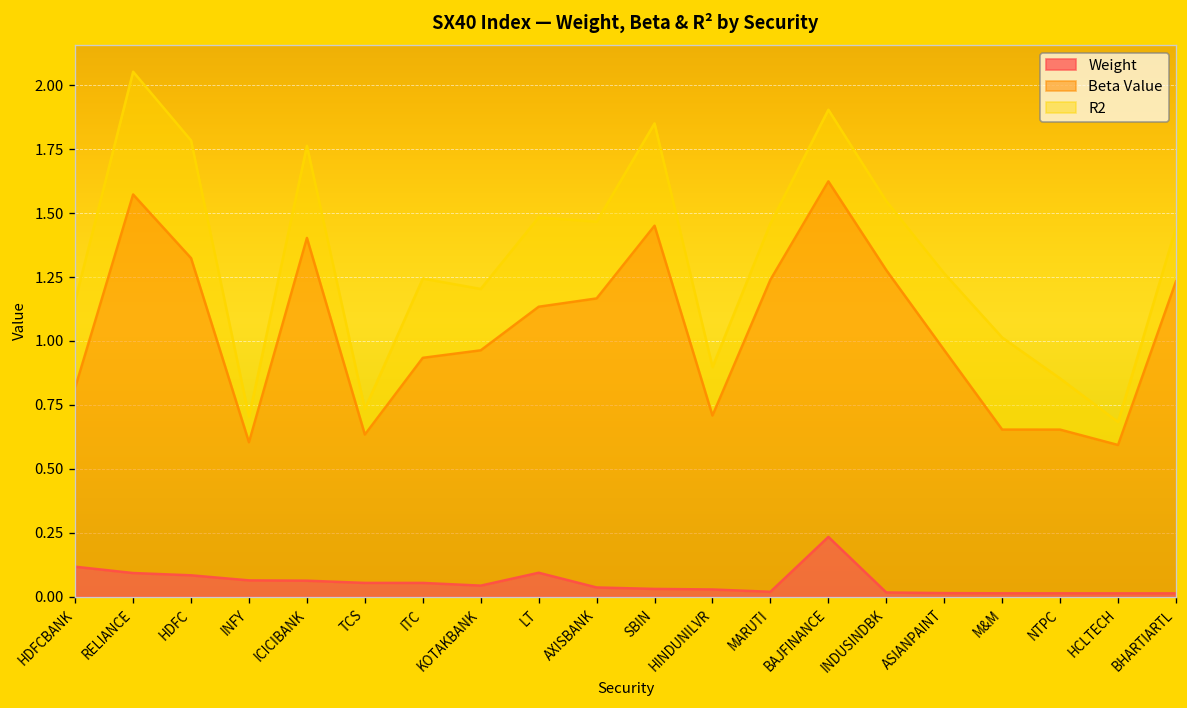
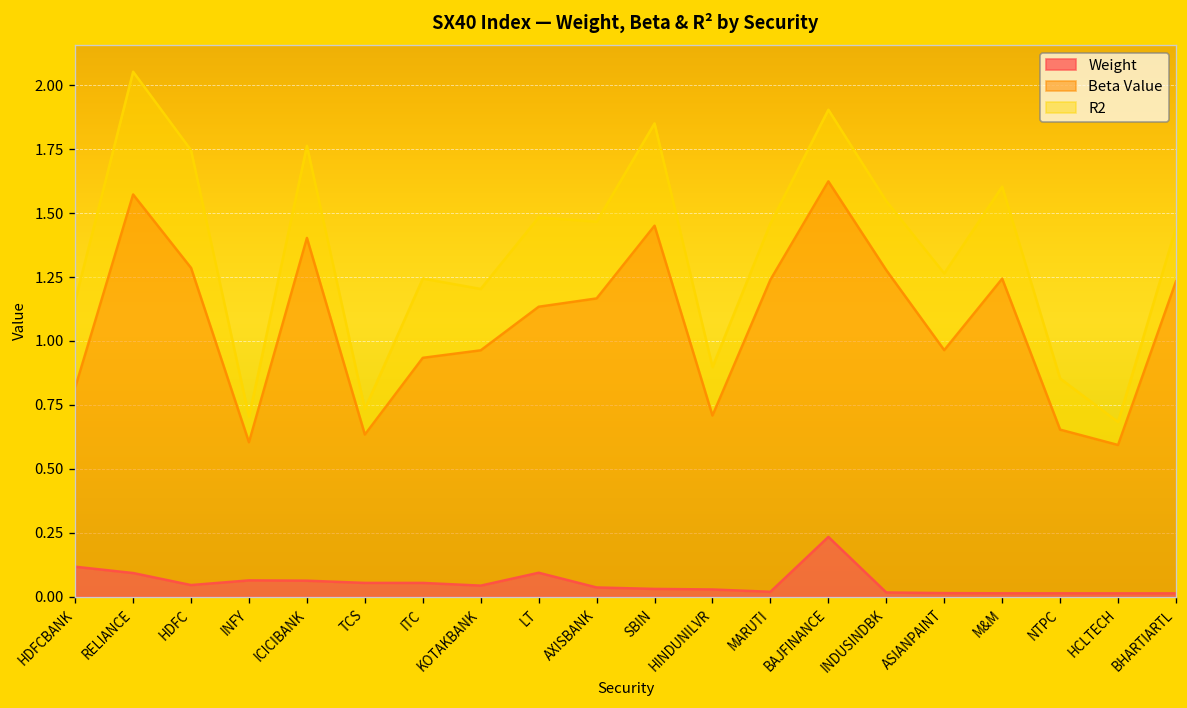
Weight, HDFC: 0.08 -> 0.05
Beta Value, M&M: 0.64 -> 1.23
